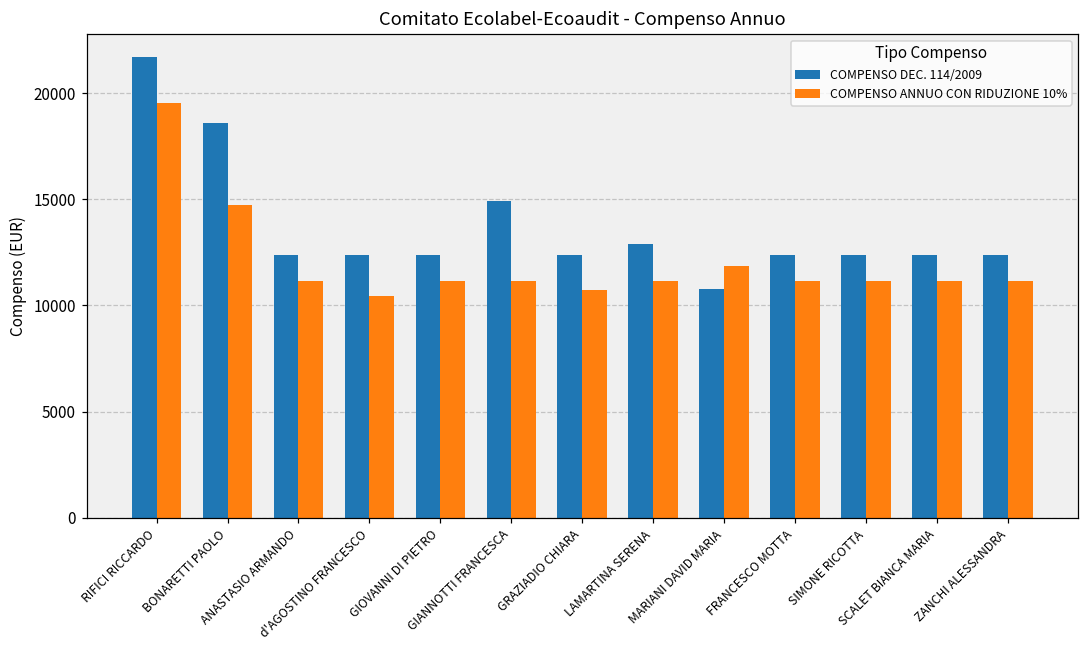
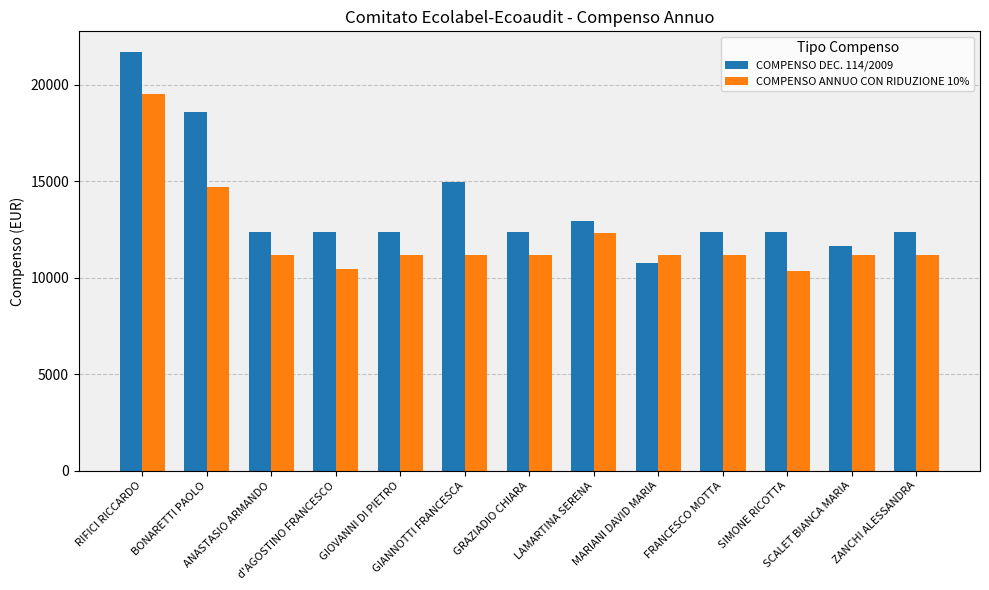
COMPENSO ANNUO CON RIDUZIONE 10%, GRAZIADIO CHIARA: 10700 -> 11200
COMPENSO ANNUO CON RIDUZIONE 10%, LAMARTINA SERENA: 11200 -> 12300
COMPENSO ANNUO CON RIDUZIONE 10%, MARIANI DAVID MARIA: 11900 -> 11200
COMPENSO ANNUO CON RIDUZIONE 10%, SIMONE RICOTTA: 11200 -> 10400
COMPENSO DEC. 114/2009, SCALET BIANCA MARIA: 12400 -> 11600
